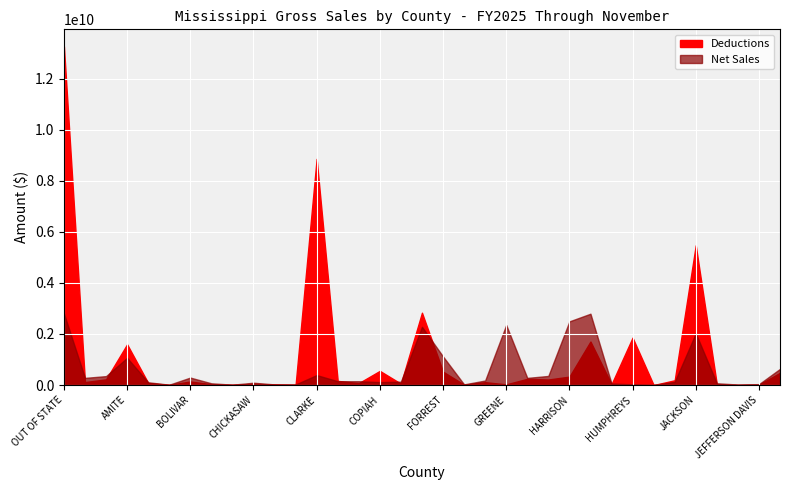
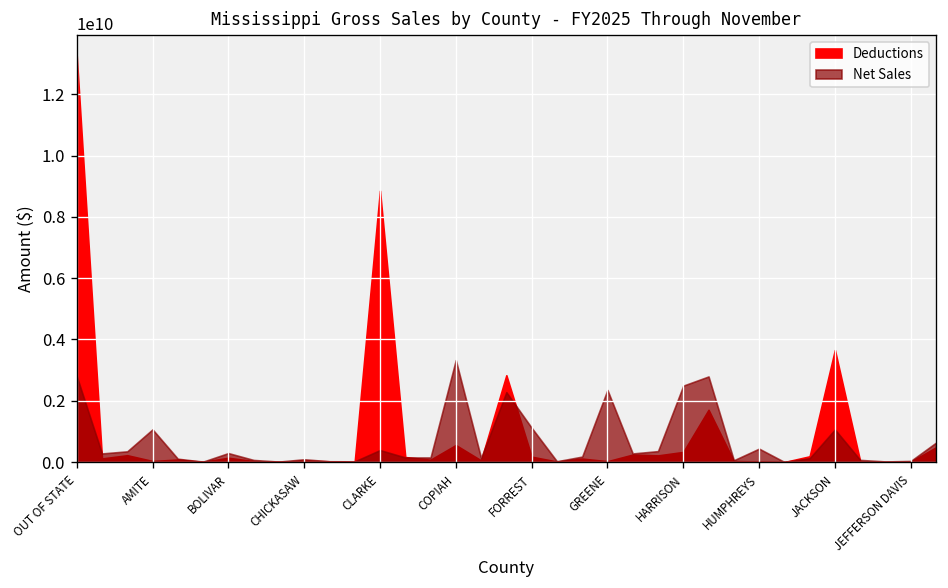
Deductions, AMITE: 1600000000 -> 0
Net Sales, COPIAH: 100000000 -> 3300000000
Deductions, FORREST: 500000000 -> 200000000
Deductions, HUMPHREYS: 1900000000 -> 0
Net Sales, HUMPHREYS: 0 -> 400000000
Deductions, JACKSON: 5500000000 -> 3700000000
Net Sales, JACKSON: 2000000000 -> 1100000000
